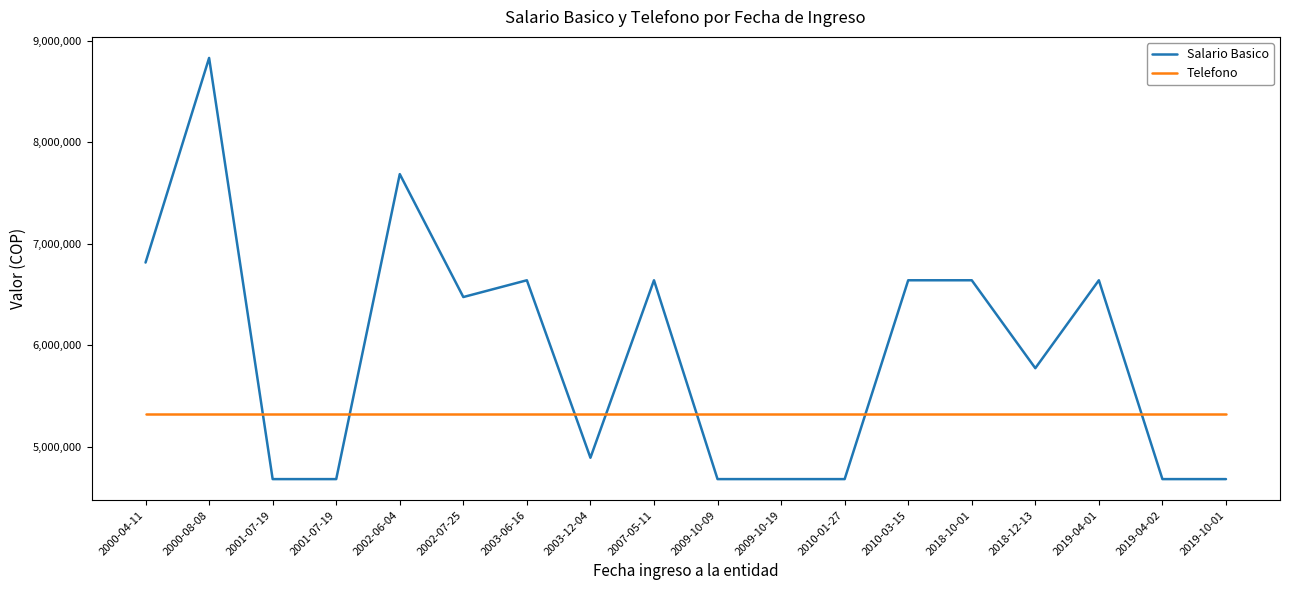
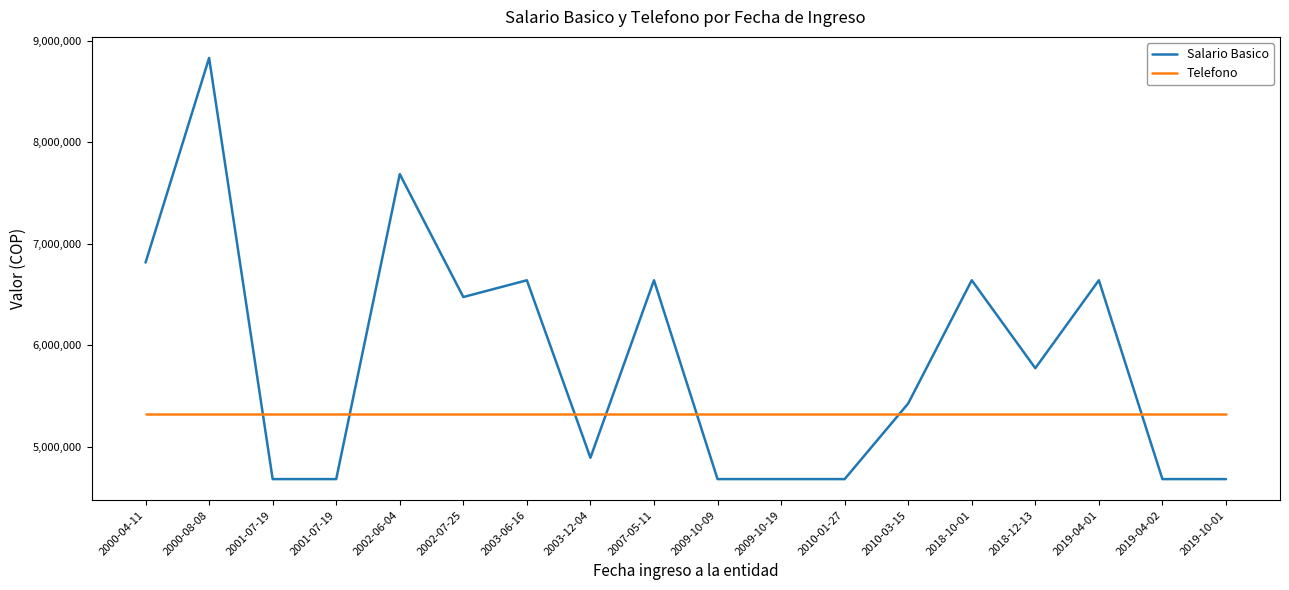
Salario Basico, 2010-03-15: 6,640,000 -> 5,430,000
